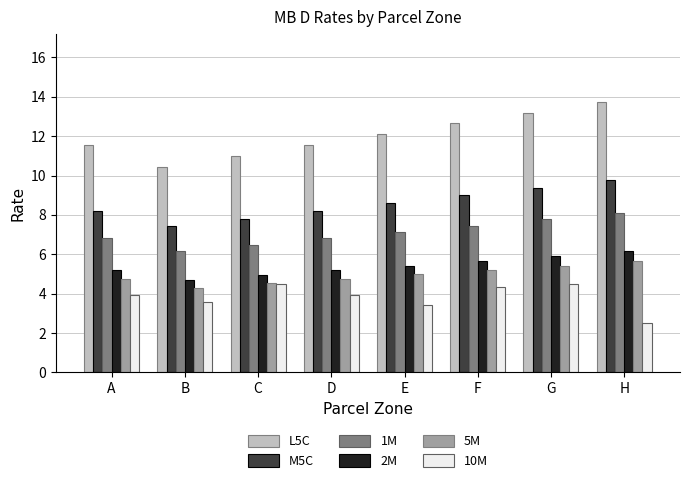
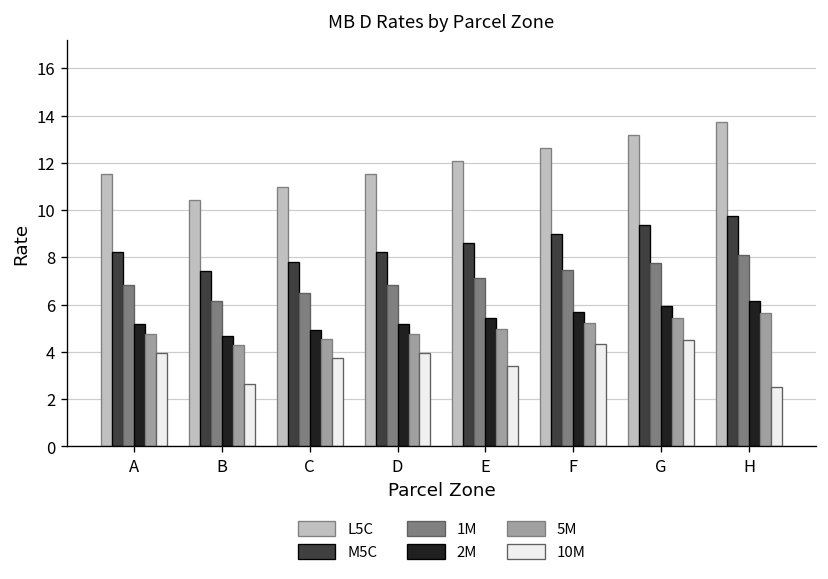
10M, B: 3.6 -> 2.6
10M, C: 4.5 -> 3.8
